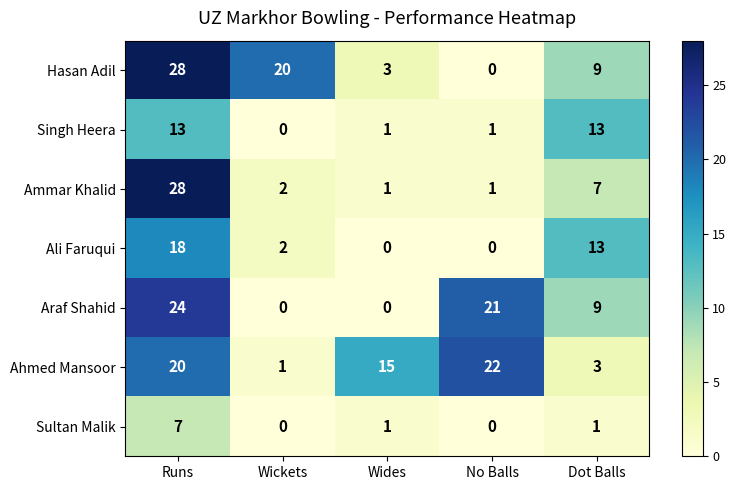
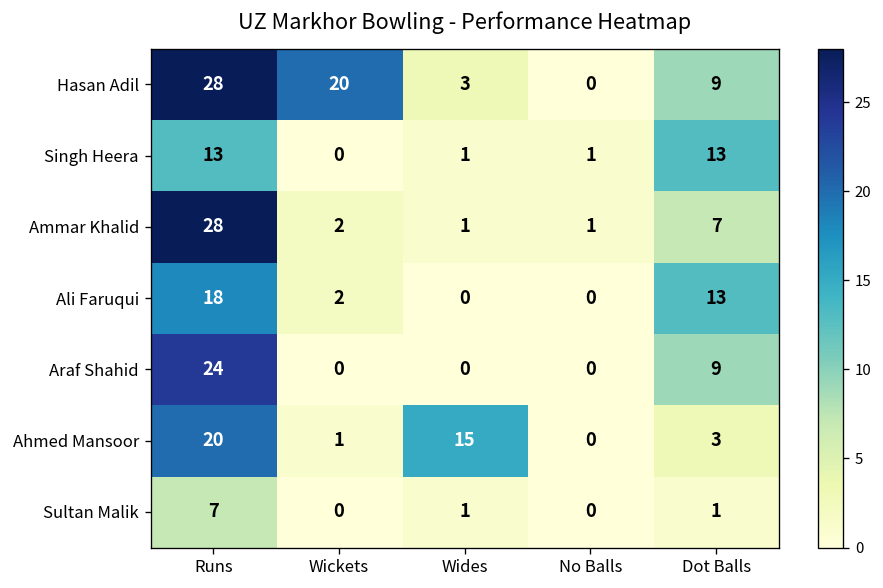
Araf Shahid, No Balls: 21 -> 0
Ahmed Mansoor, No Balls: 22 -> 0
